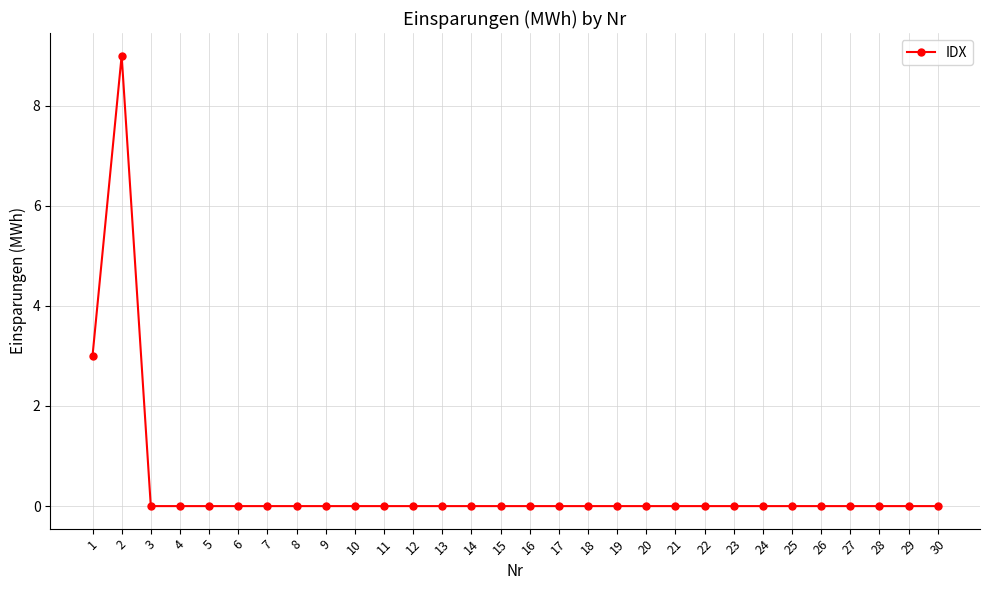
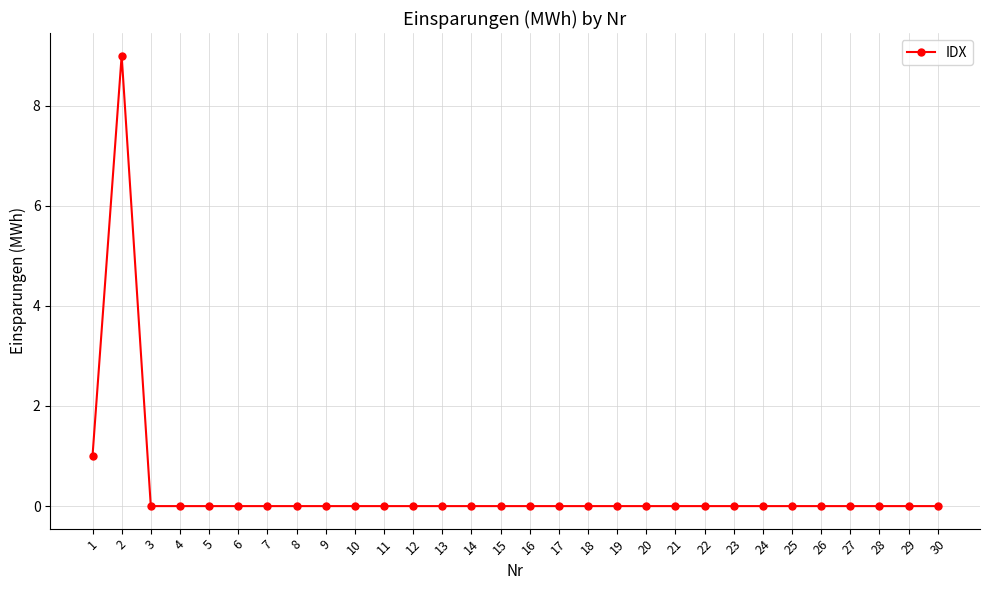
1: 3 -> 1
